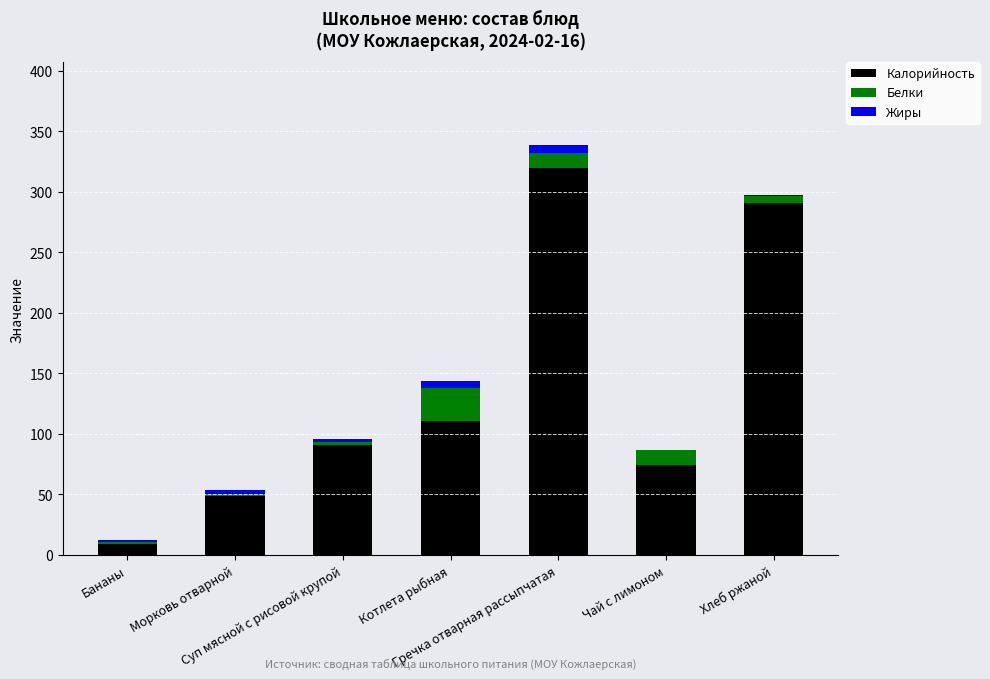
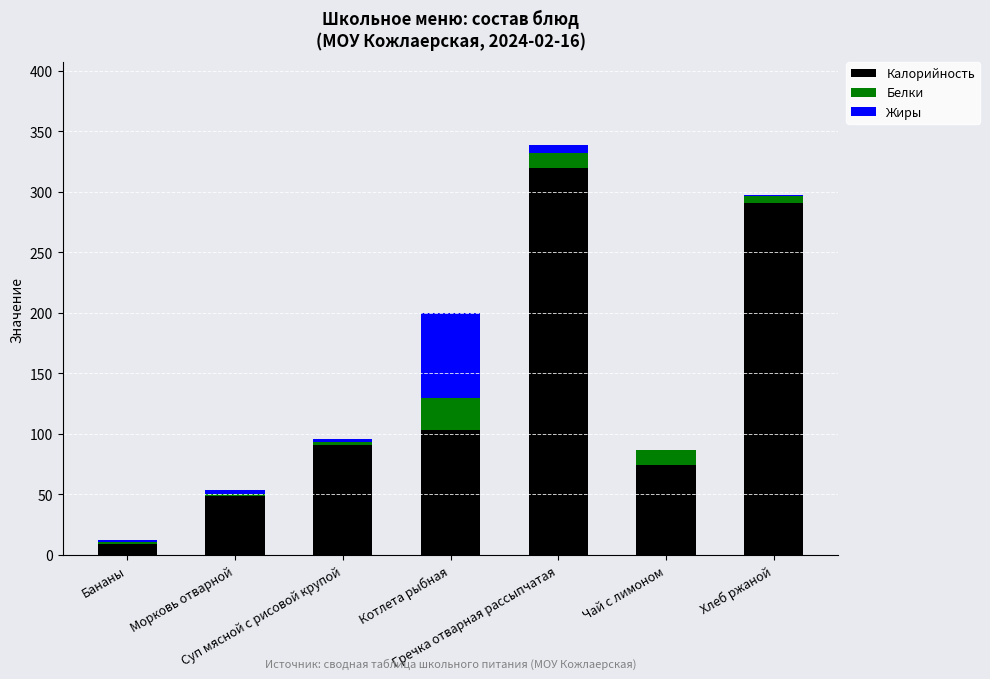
Калорийность, Котлета рыбная: 111 -> 103
Жиры, Котлета рыбная: 6 -> 70
